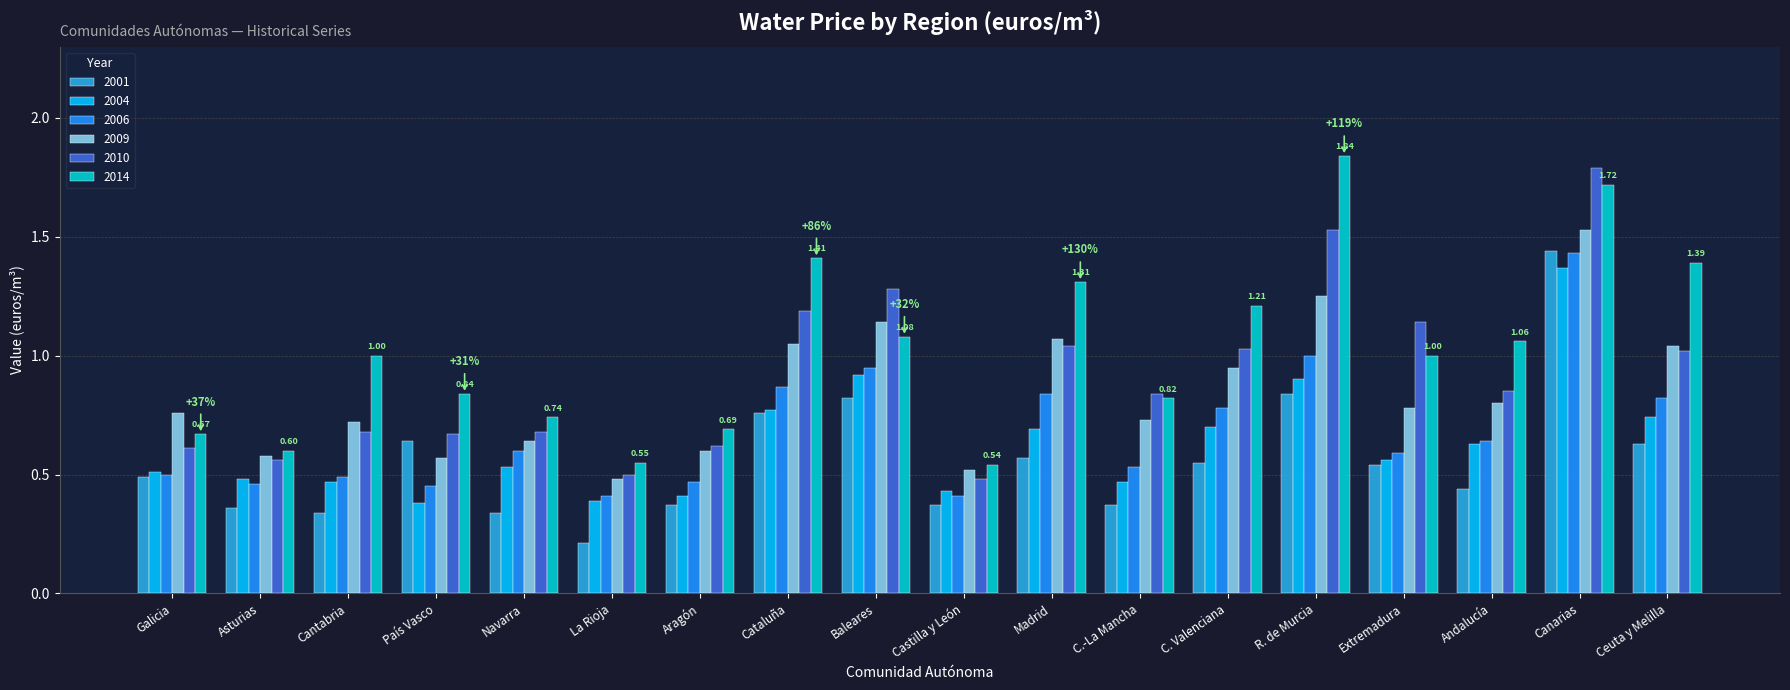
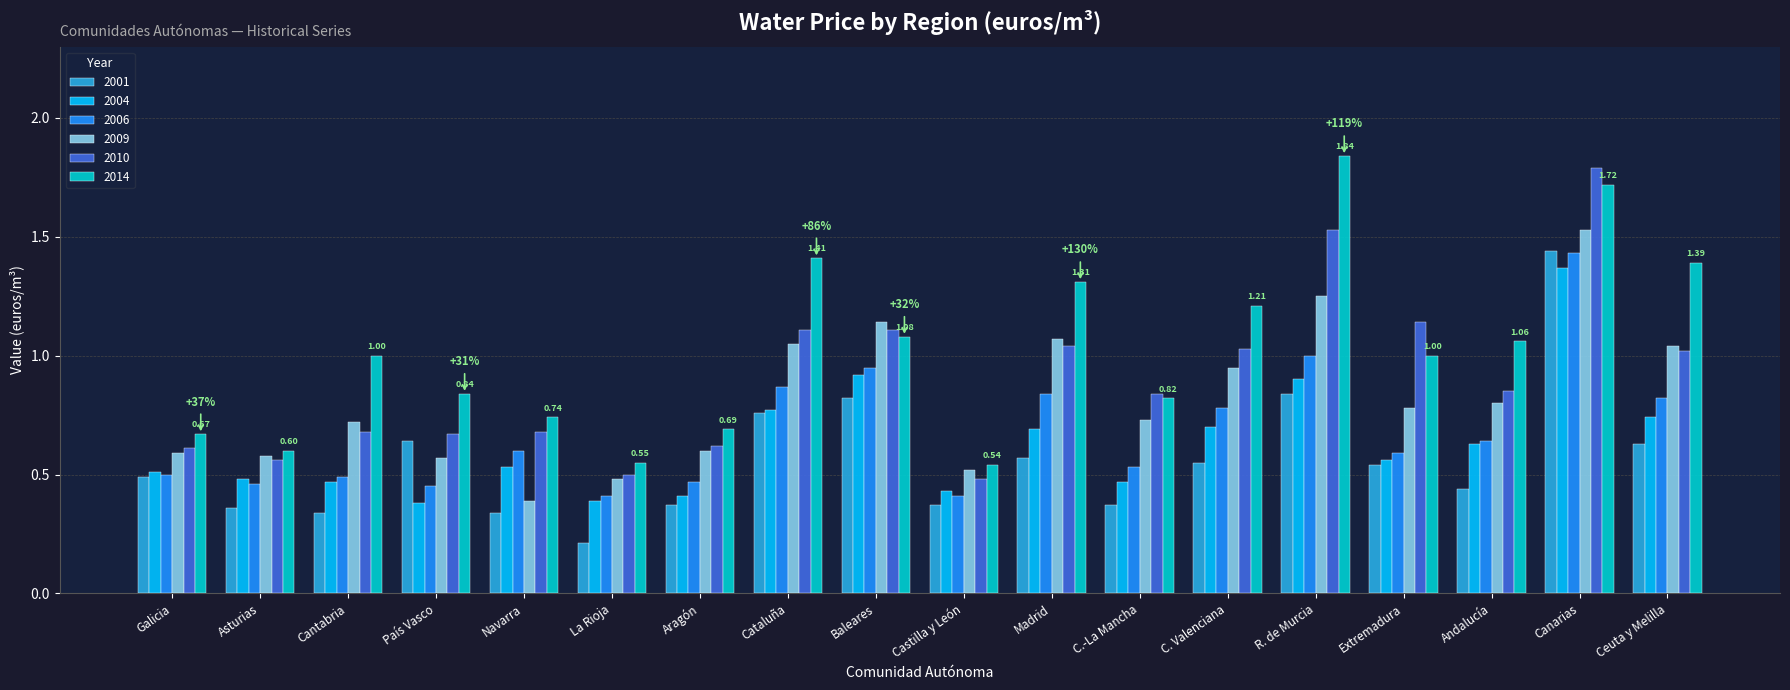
2009, Galicia: 0.76 -> 0.59
2009, Navarra: 0.64 -> 0.39
2010, Cataluña: 1.19 -> 1.11
2010, Baleares: 1.28 -> 1.11
